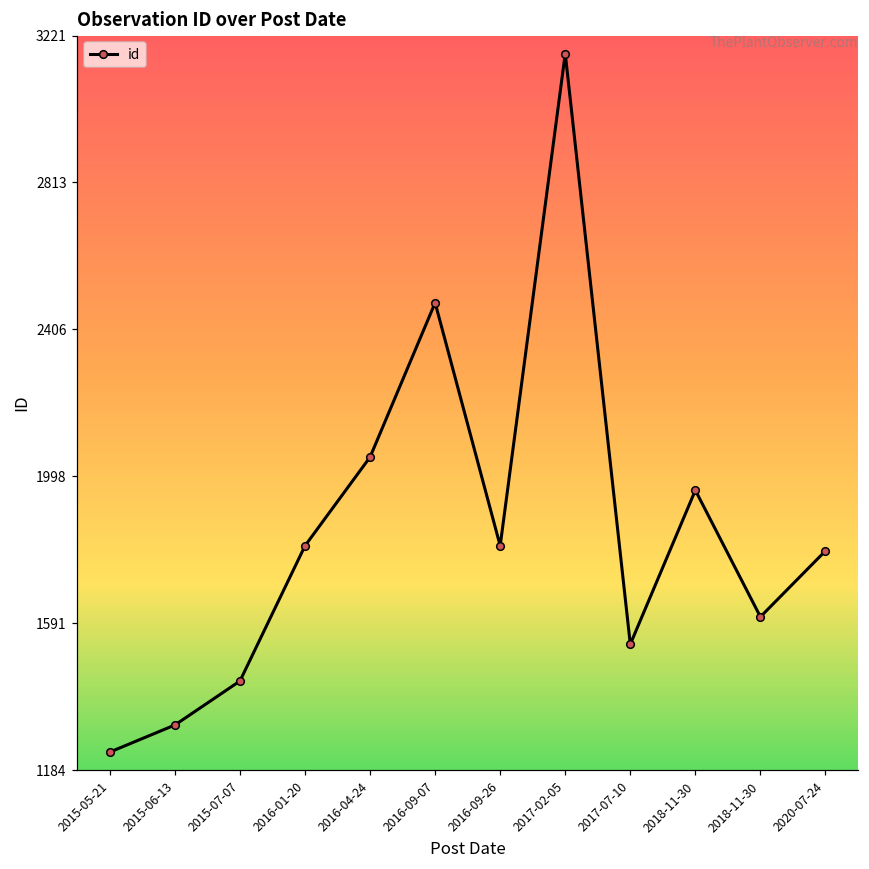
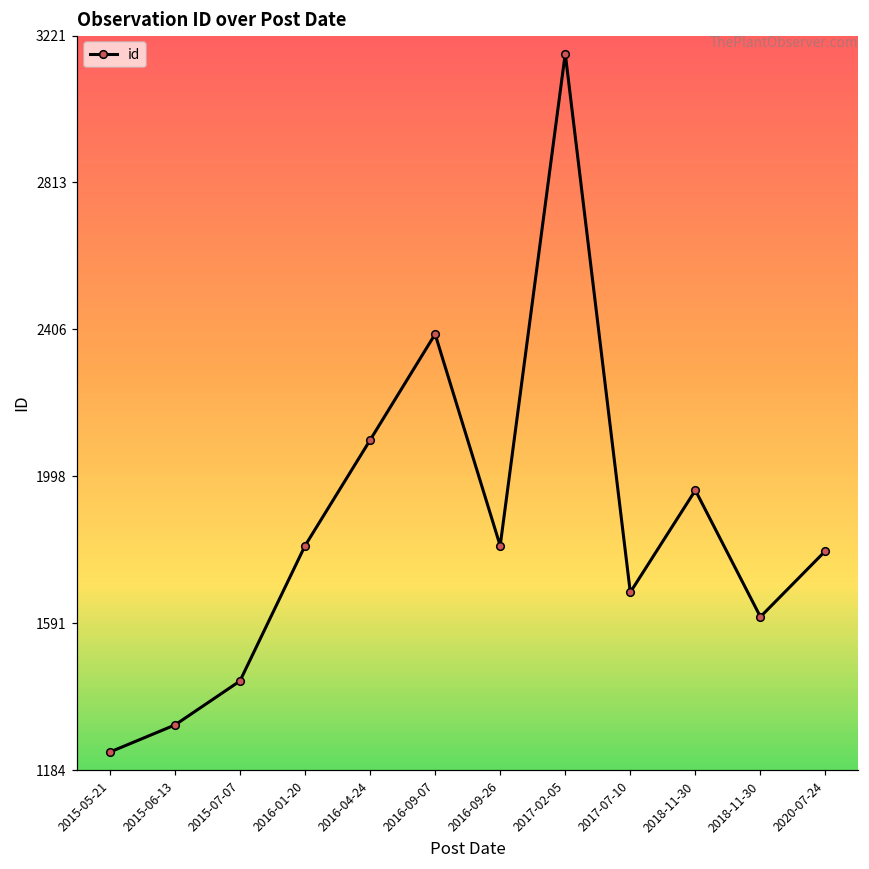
2016-04-24: 2050 -> 2100
2016-09-07: 2480 -> 2390
2017-07-10: 1530 -> 1680
